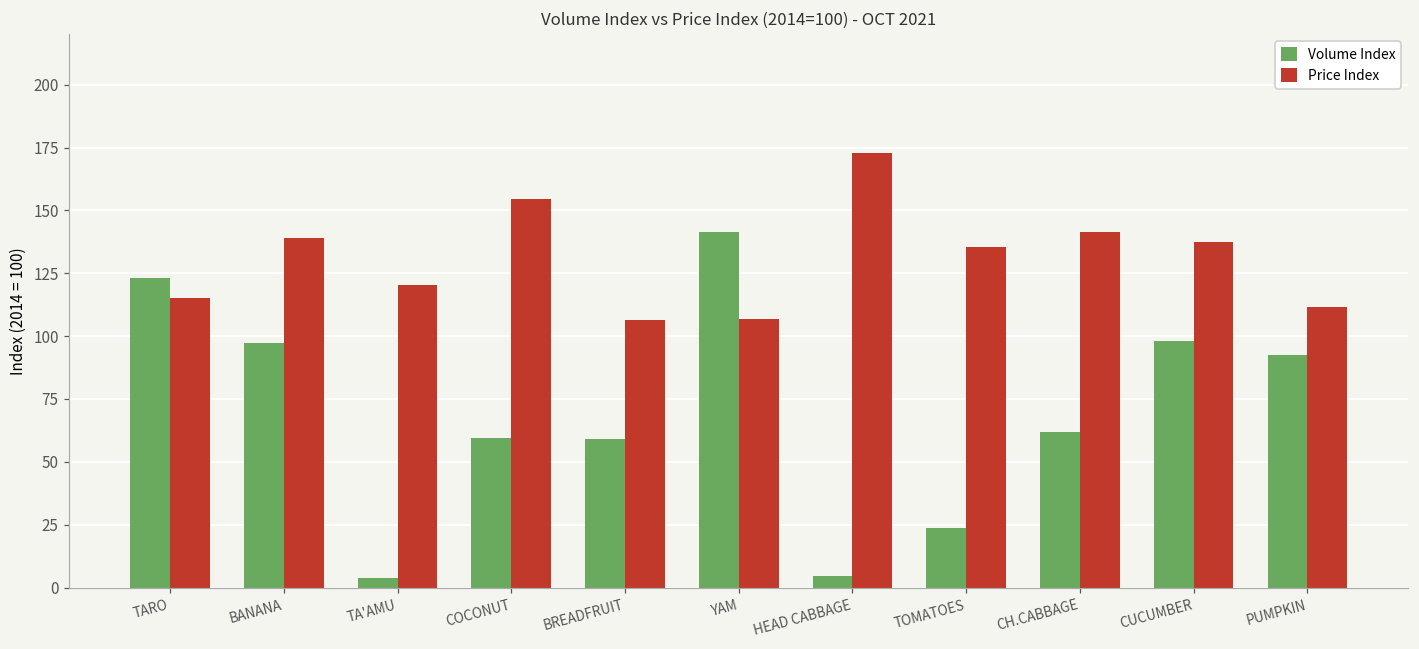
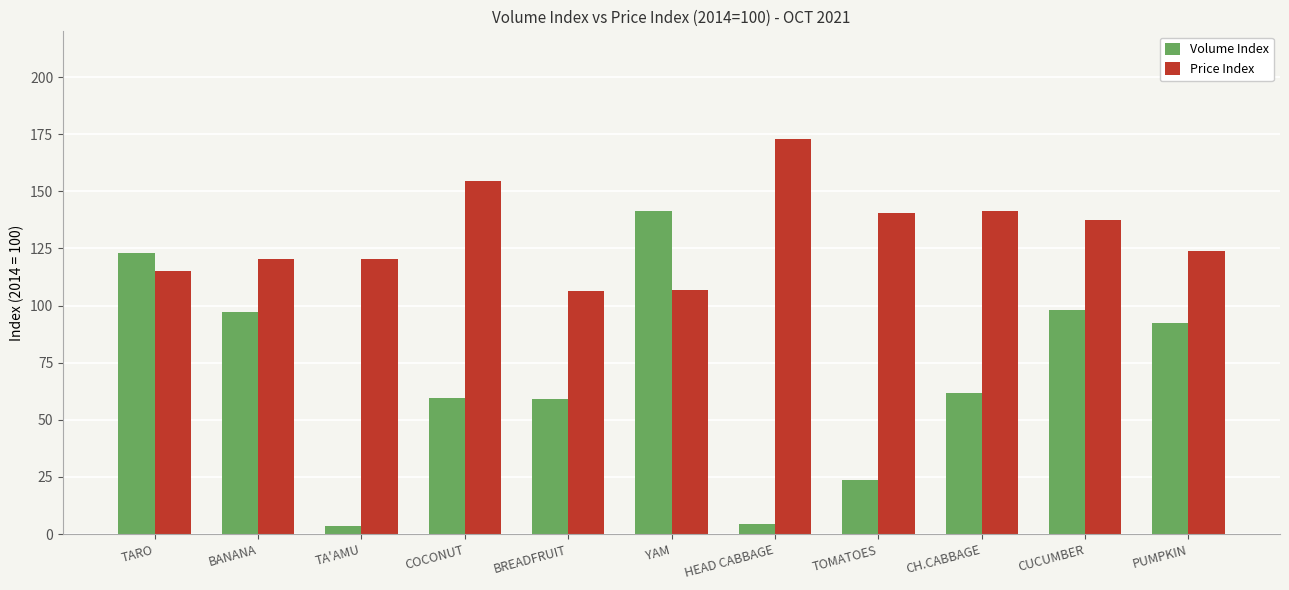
Price Index, BANANA: 139 -> 120
Price Index, TOMATOES: 136 -> 141
Price Index, PUMPKIN: 111 -> 124
